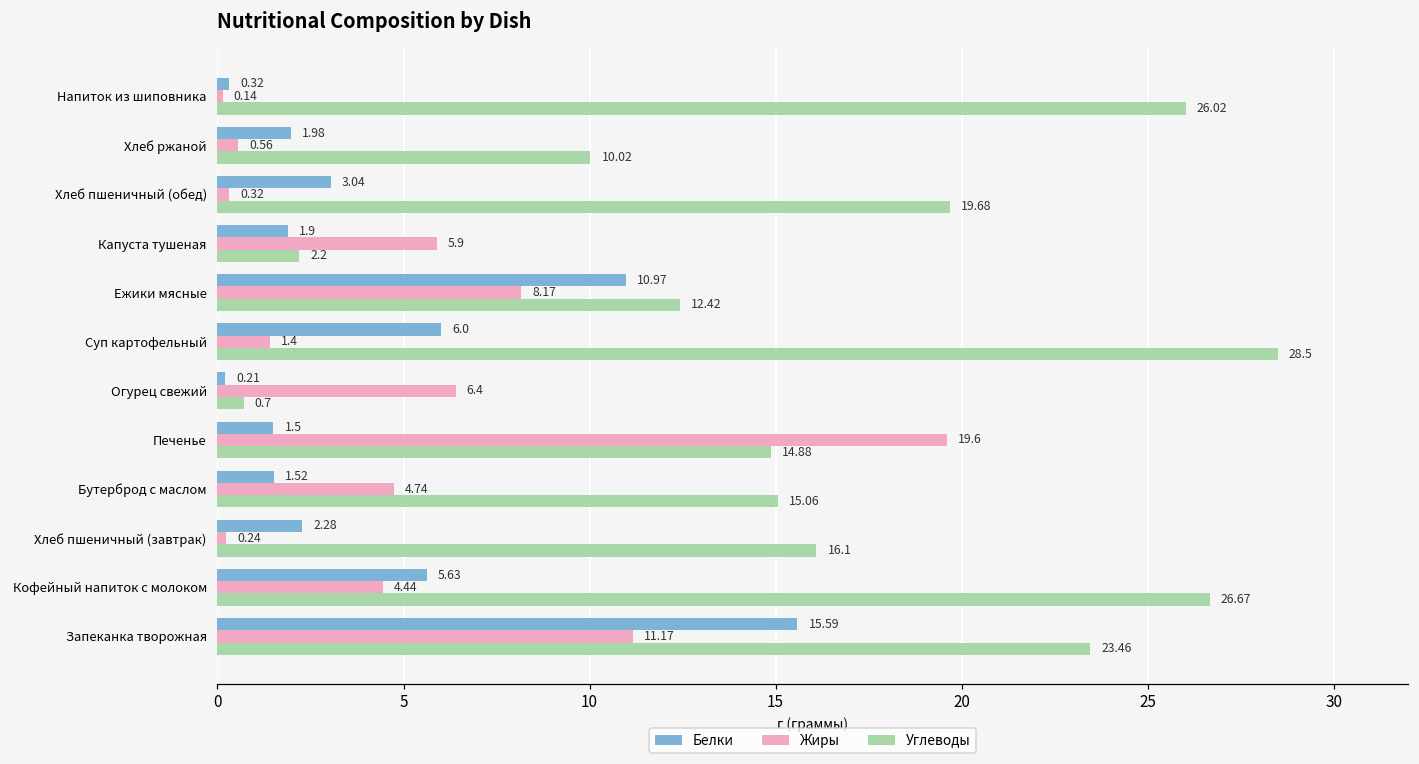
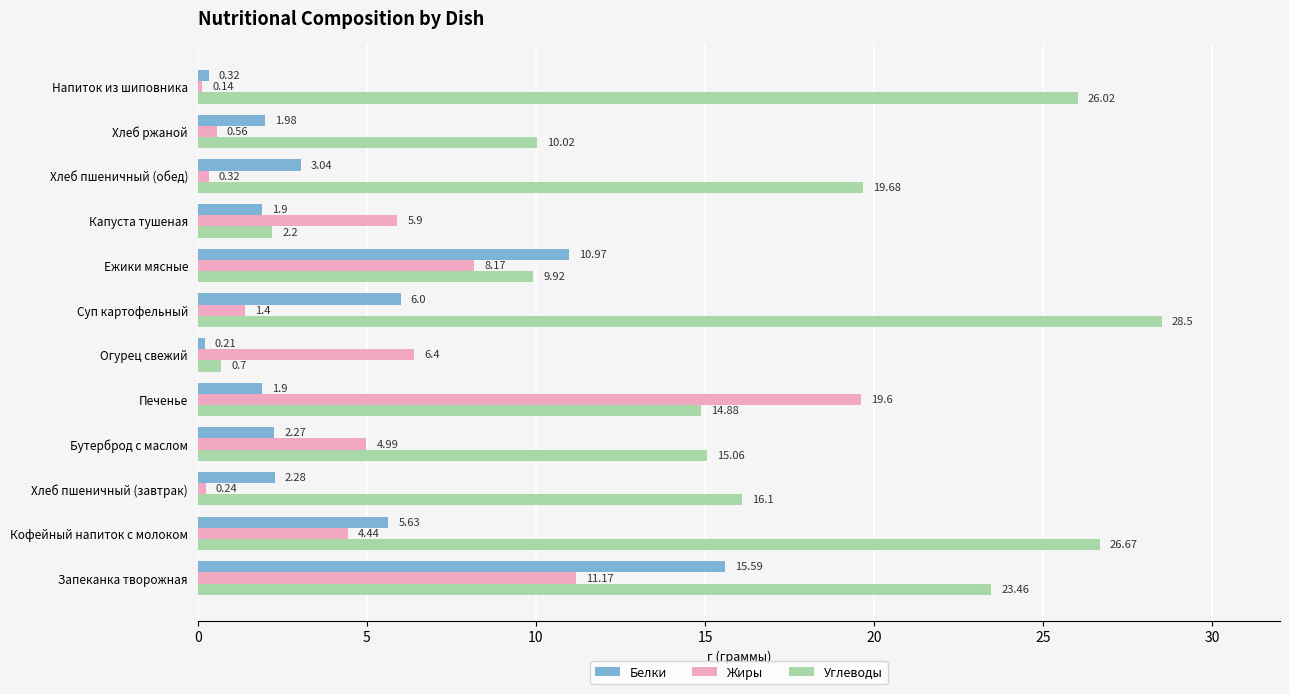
Углеводы, Ежики мясные: 12.42 -> 9.92
Белки, Печенье: 1.5 -> 1.9
Белки, Бутерброд с маслом: 1.52 -> 2.27
Жиры, Бутерброд с маслом: 4.74 -> 4.99
